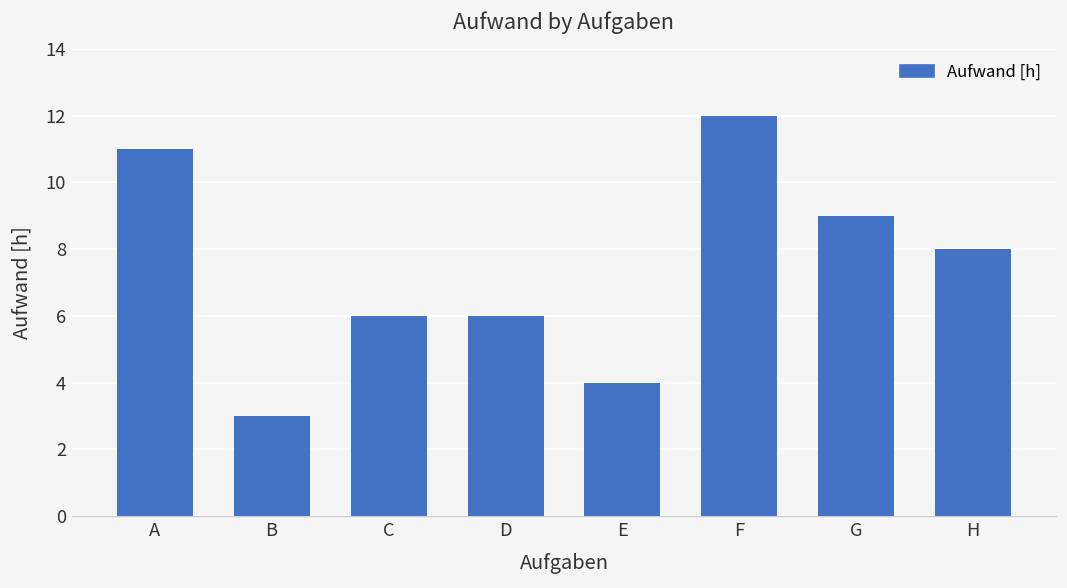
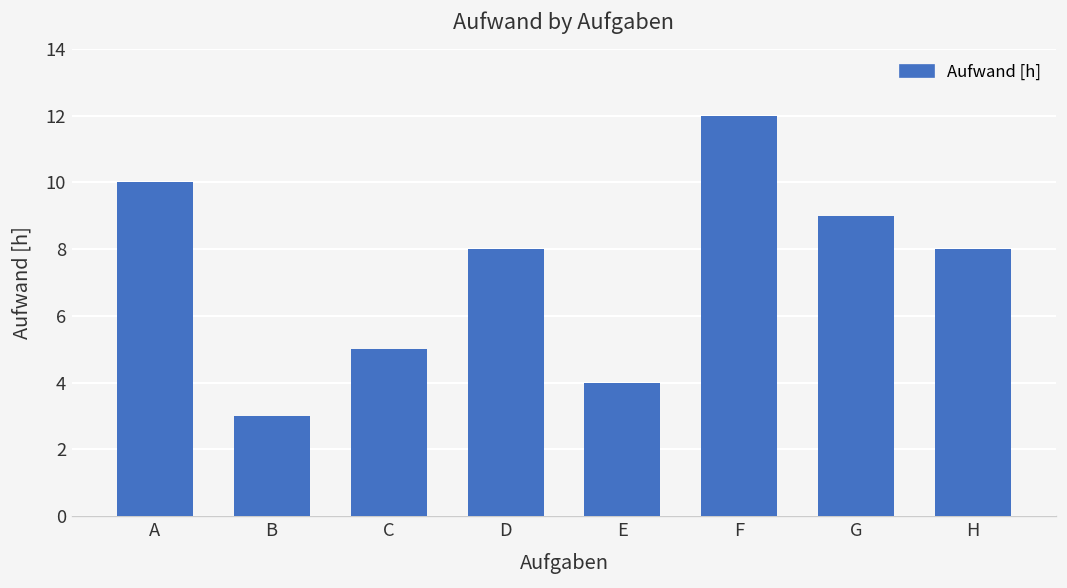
A: 11 -> 10
C: 6 -> 5
D: 6 -> 8
